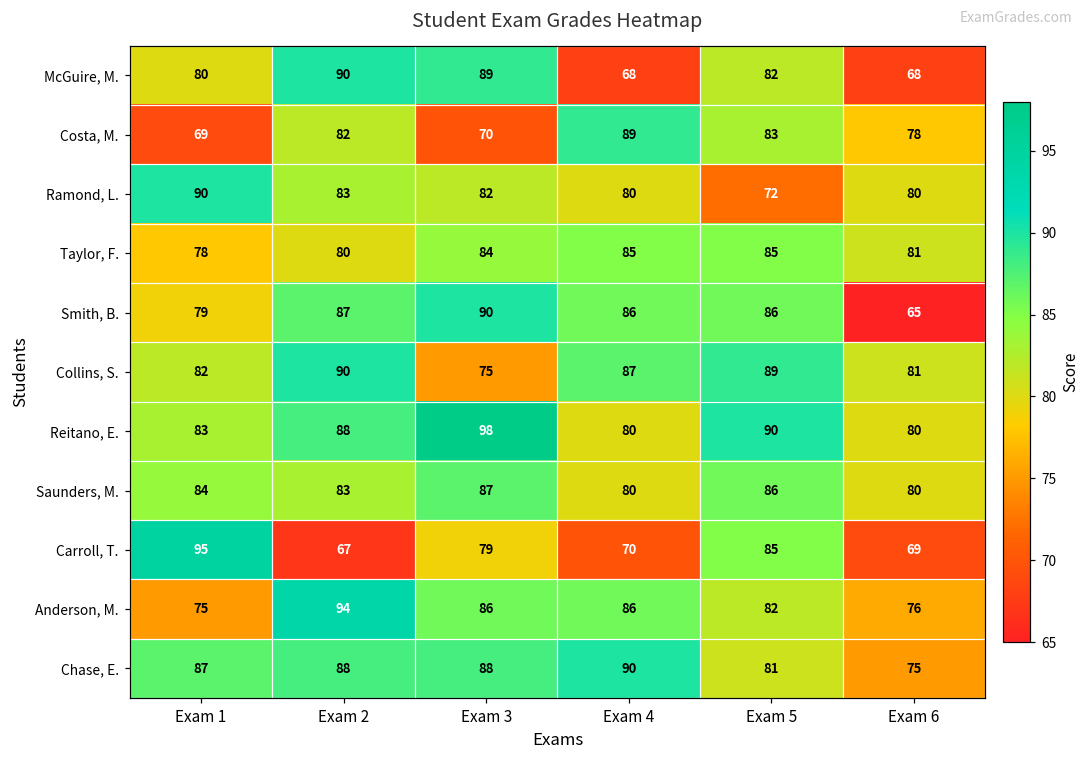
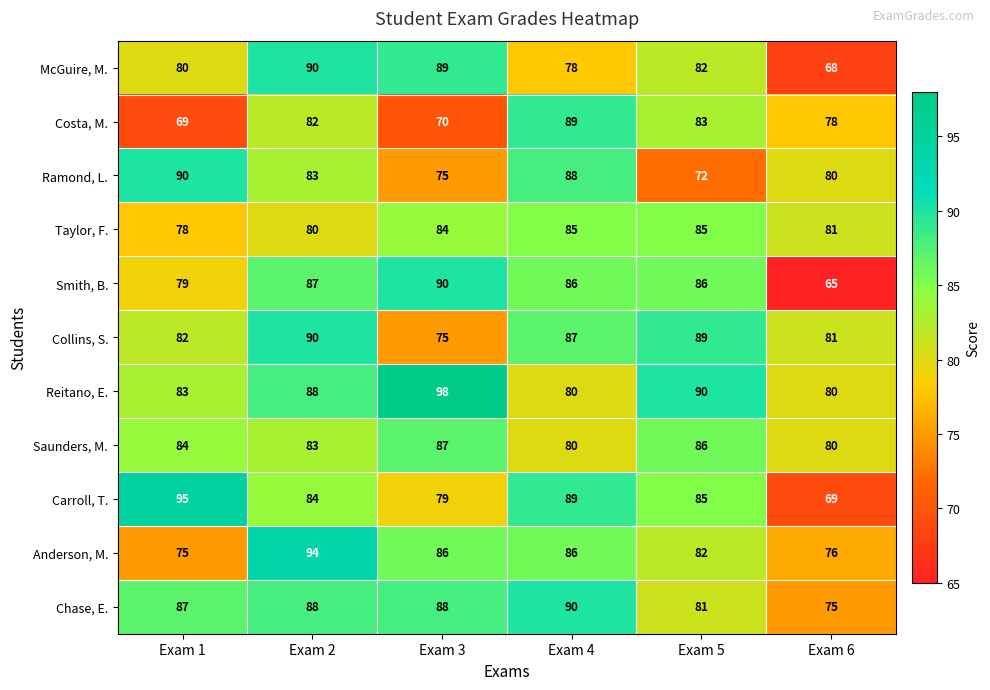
McGuire, M., Exam 4: 68 -> 78
Ramond, L., Exam 3: 82 -> 75
Ramond, L., Exam 4: 80 -> 88
Carroll, T., Exam 2: 67 -> 84
Carroll, T., Exam 4: 70 -> 89
